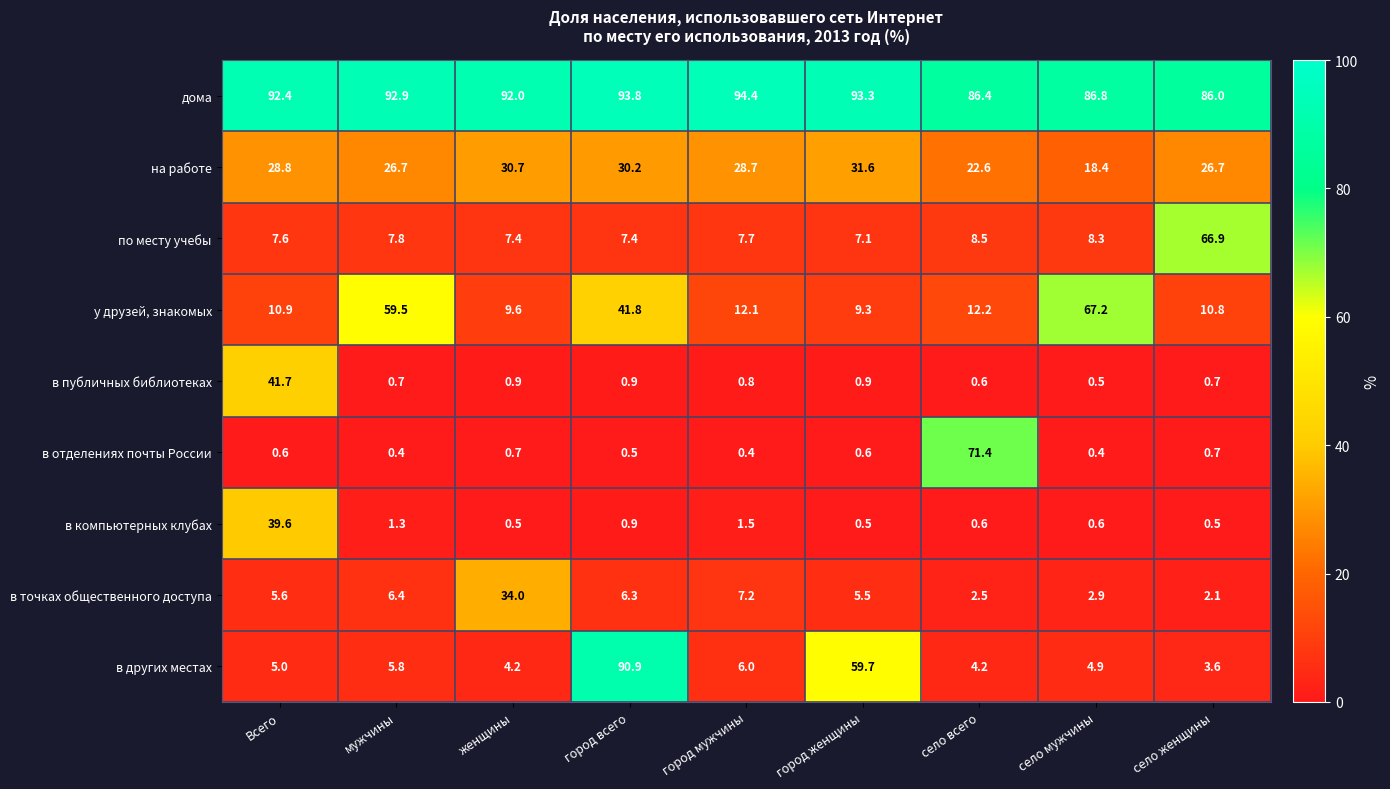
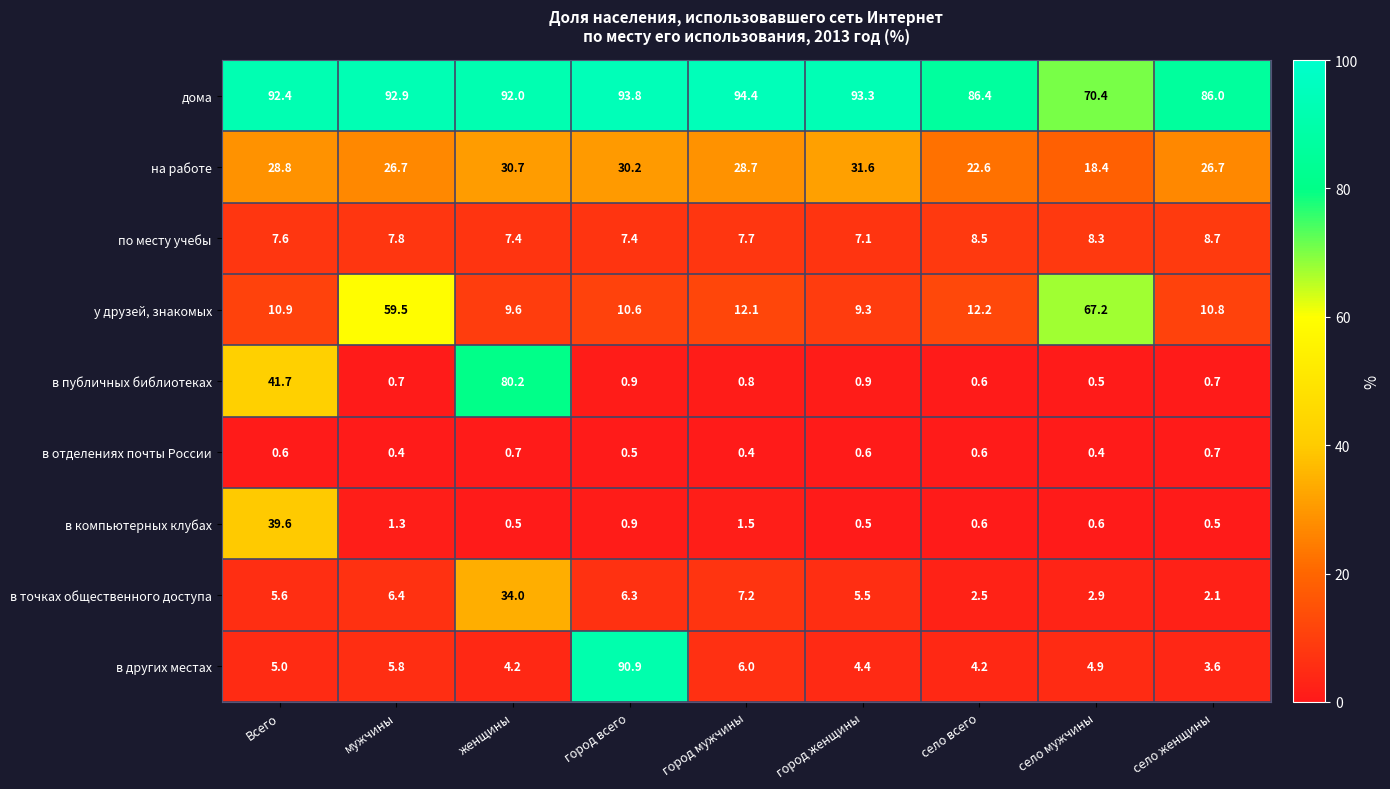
дома, село мужчины: 86.8 -> 70.4
по месту учебы, село женщины: 66.9 -> 8.7
у друзей, знакомых, город всего: 41.8 -> 10.6
в публичных библиотеках, женщины: 0.9 -> 80.2
в отделениях почты России, село всего: 71.4 -> 0.6
в других местах, город женщины: 59.7 -> 4.4
